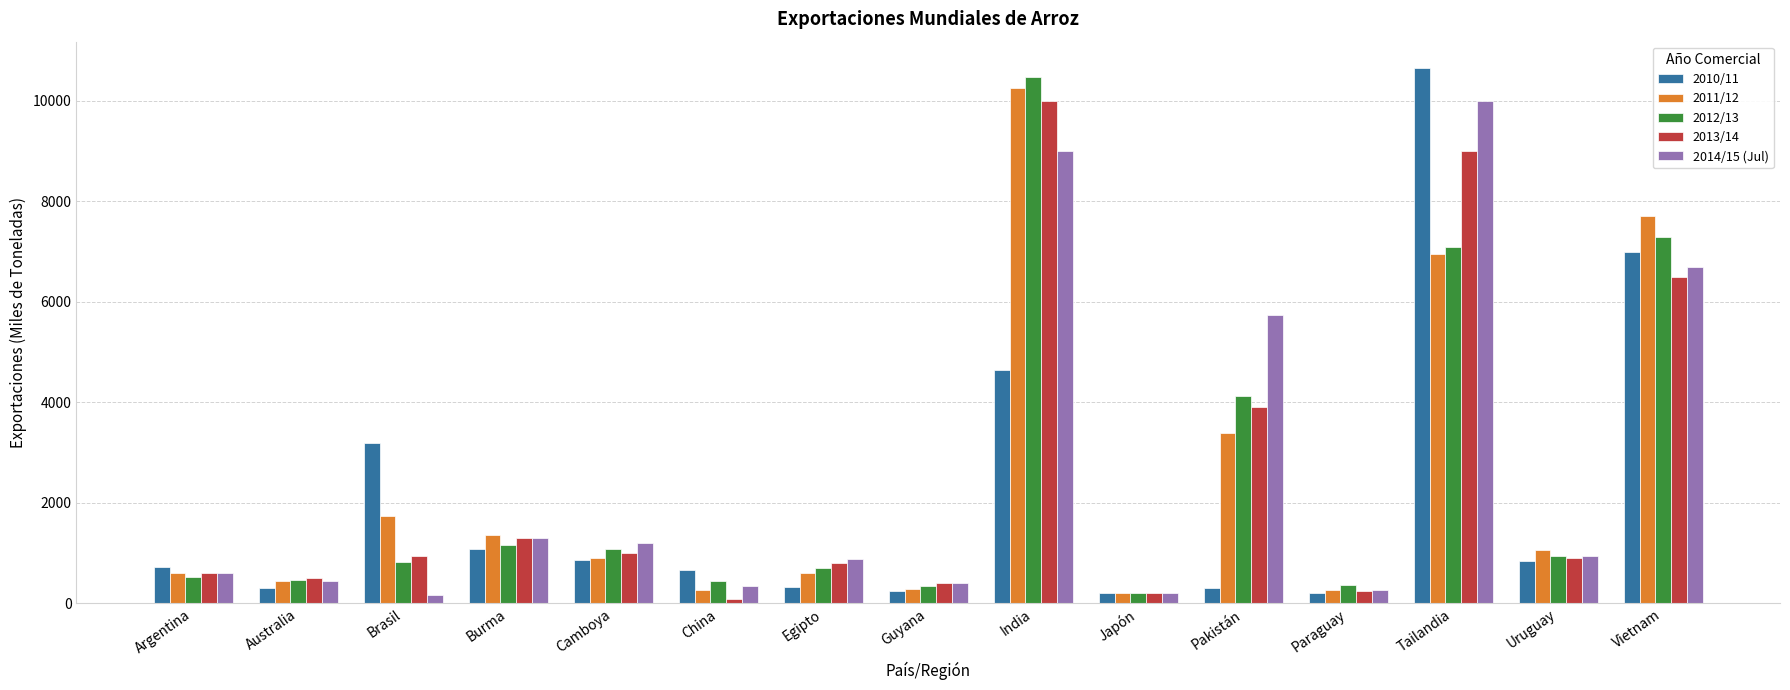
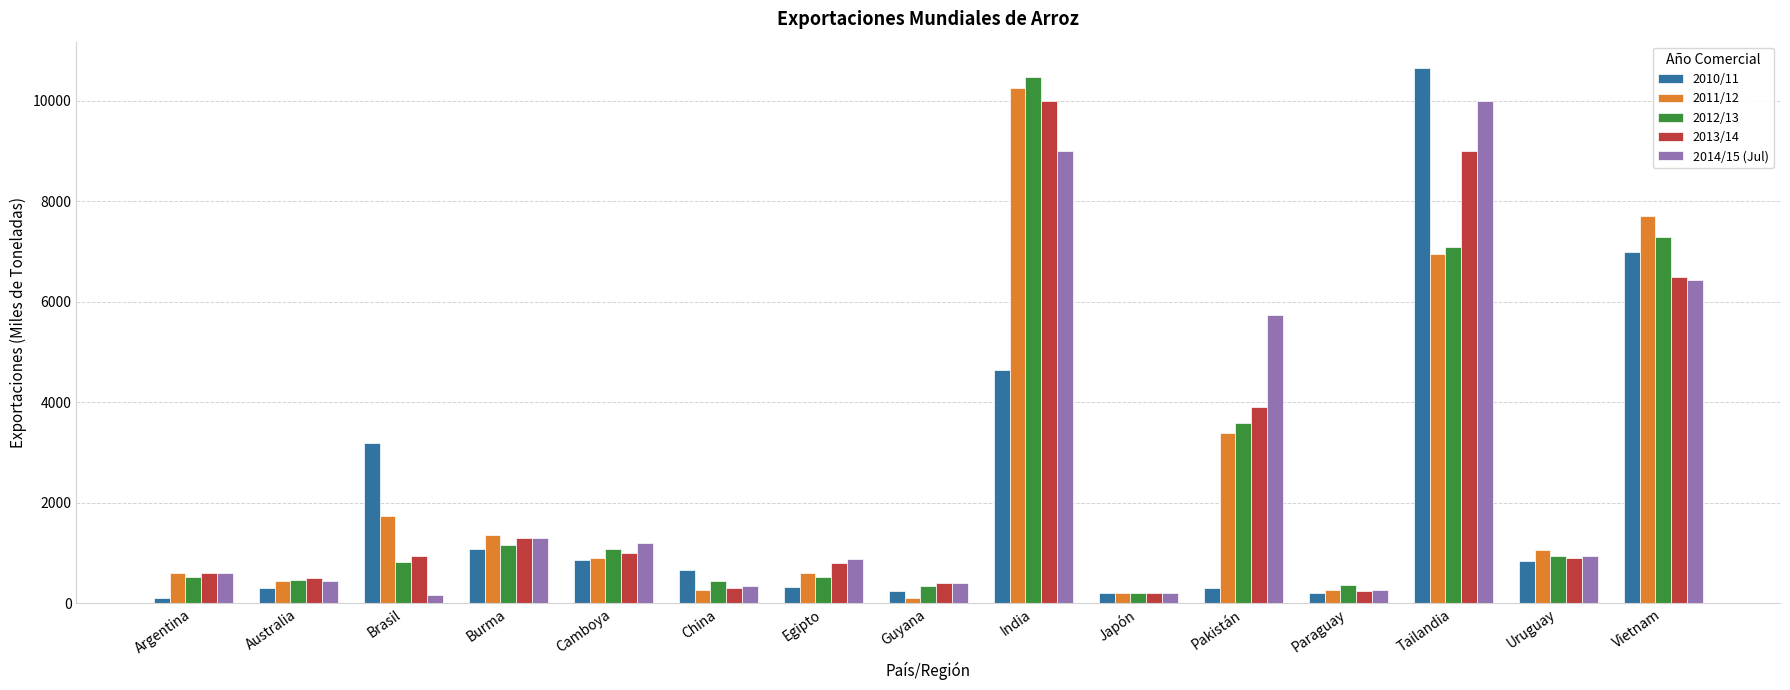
2010/11, Argentina: 700 -> 100
2013/14, China: 100 -> 300
2012/13, Egipto: 700 -> 500
2011/12, Guyana: 300 -> 100
2012/13, Pakistán: 4100 -> 3600
2014/15 (Jul), Vietnam: 6700 -> 6400
